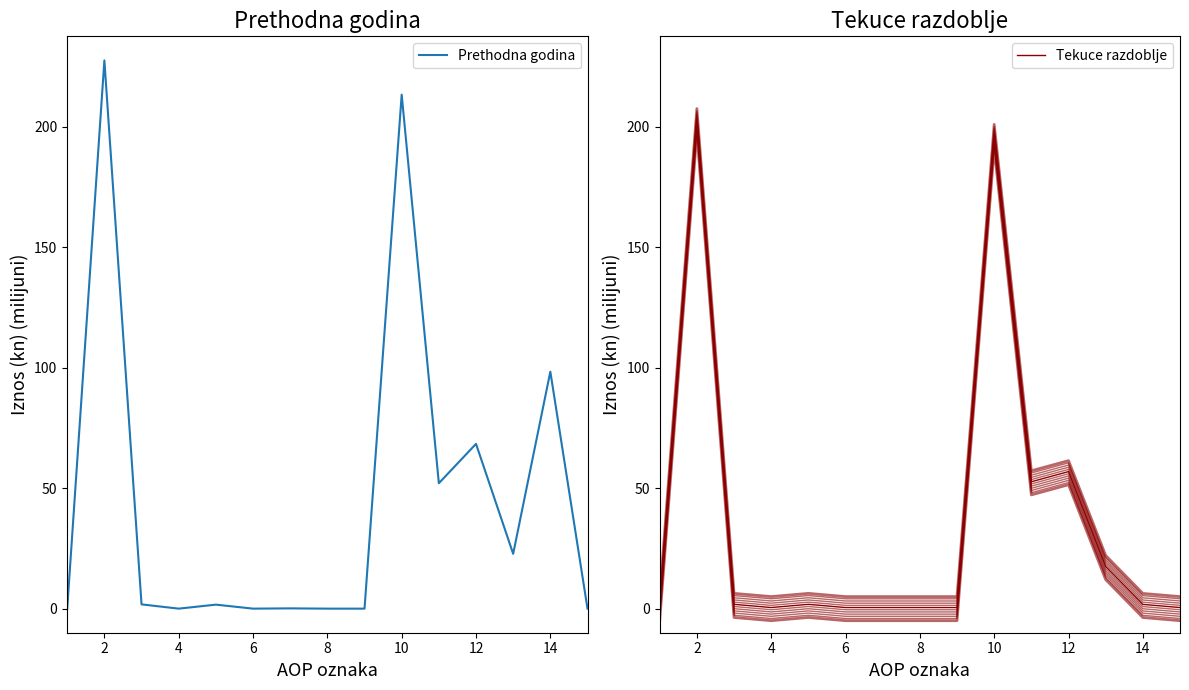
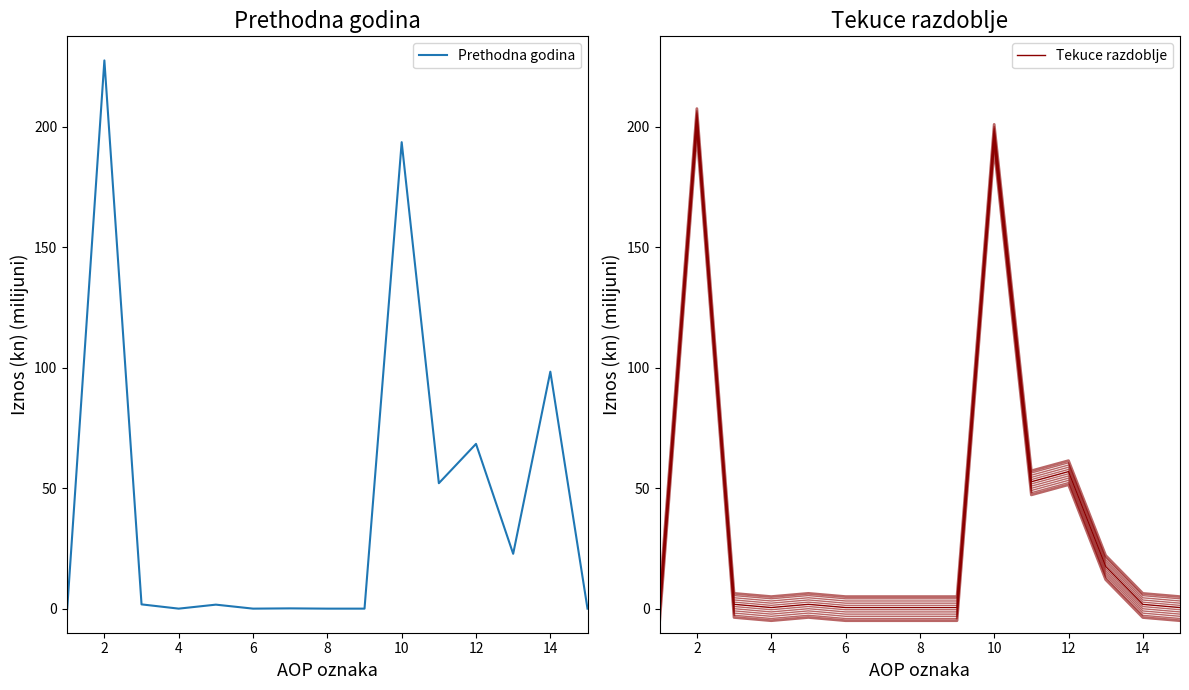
Prethodna godina, 10: 213 -> 194
